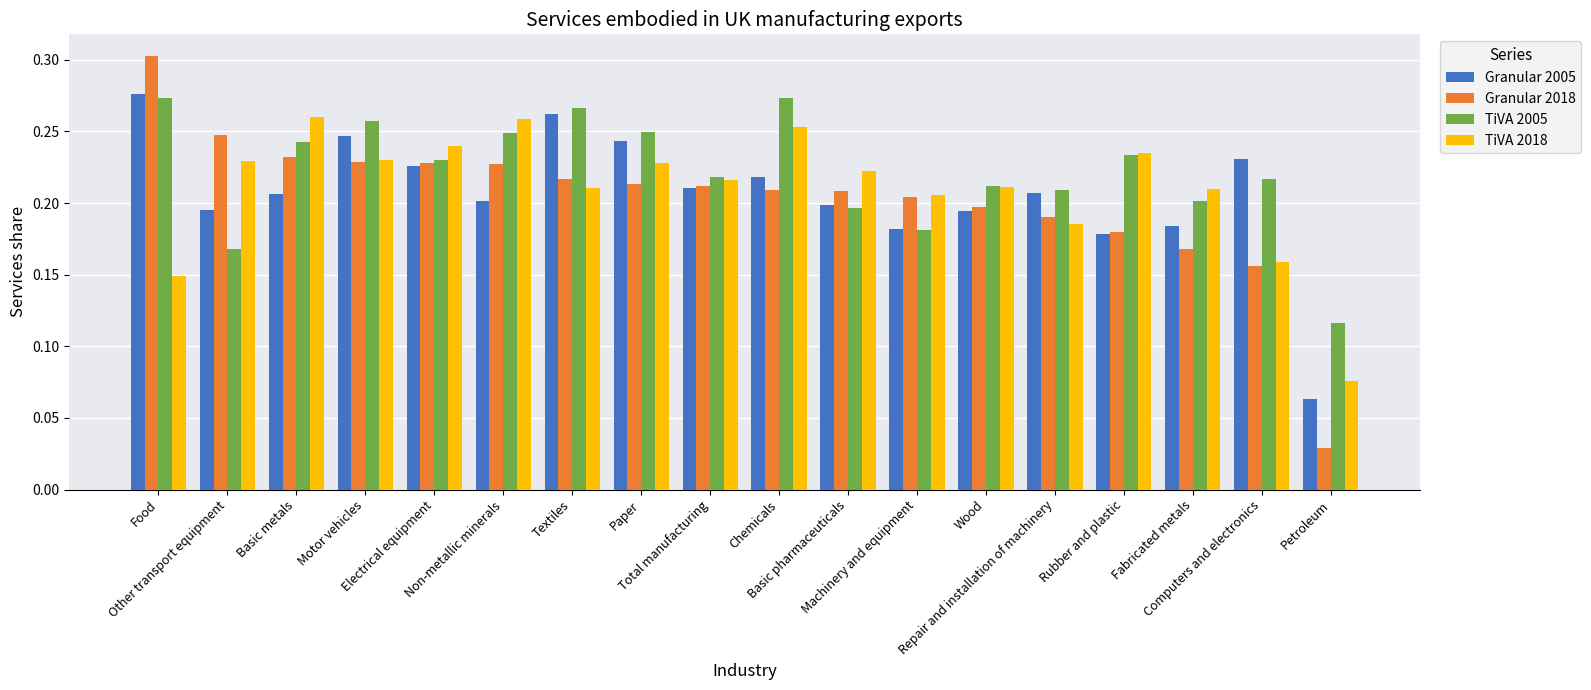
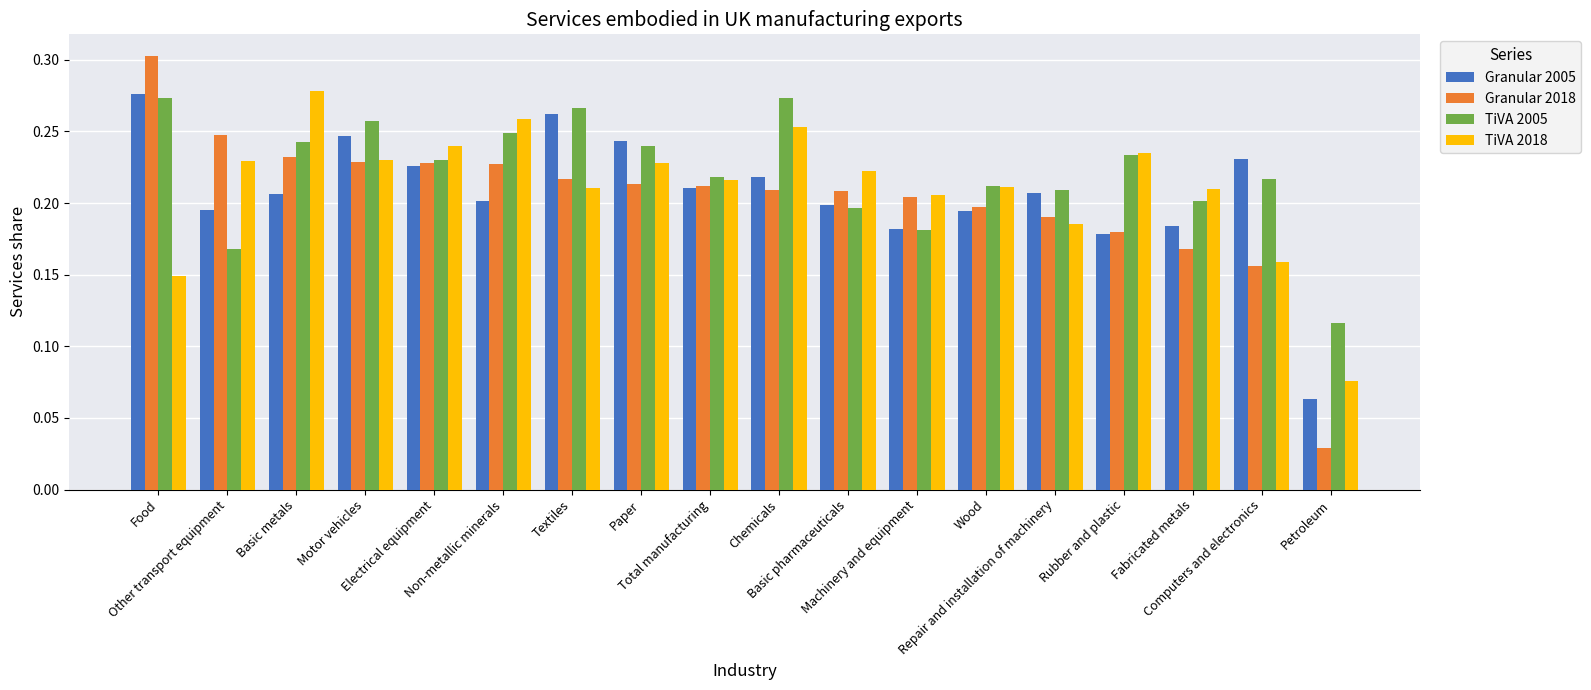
TiVA 2018, Basic metals: 0.260 -> 0.278
TiVA 2005, Paper: 0.250 -> 0.240
